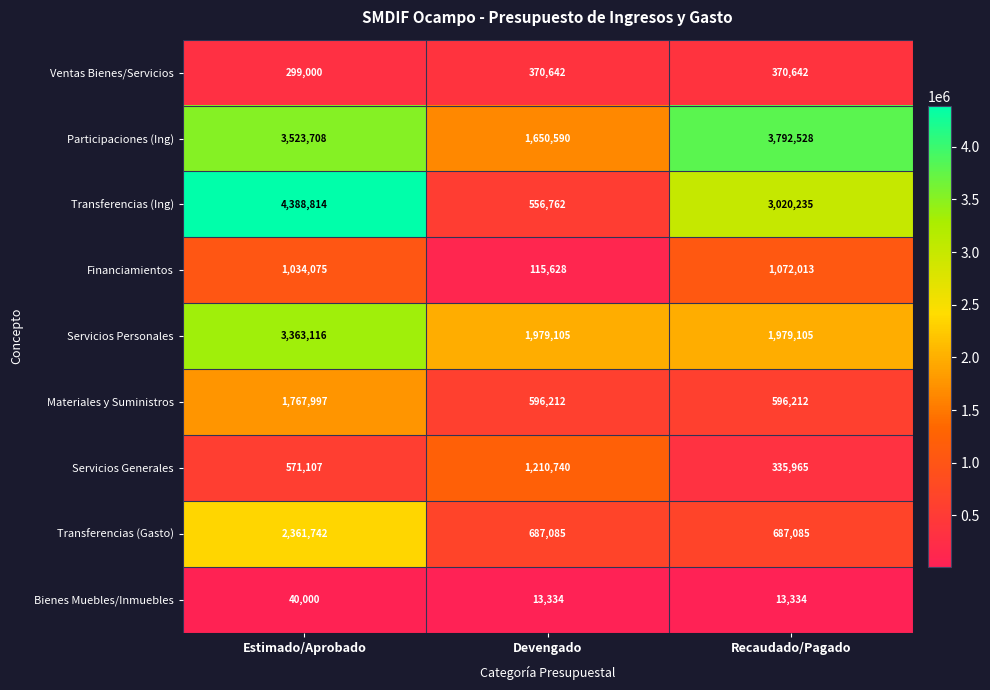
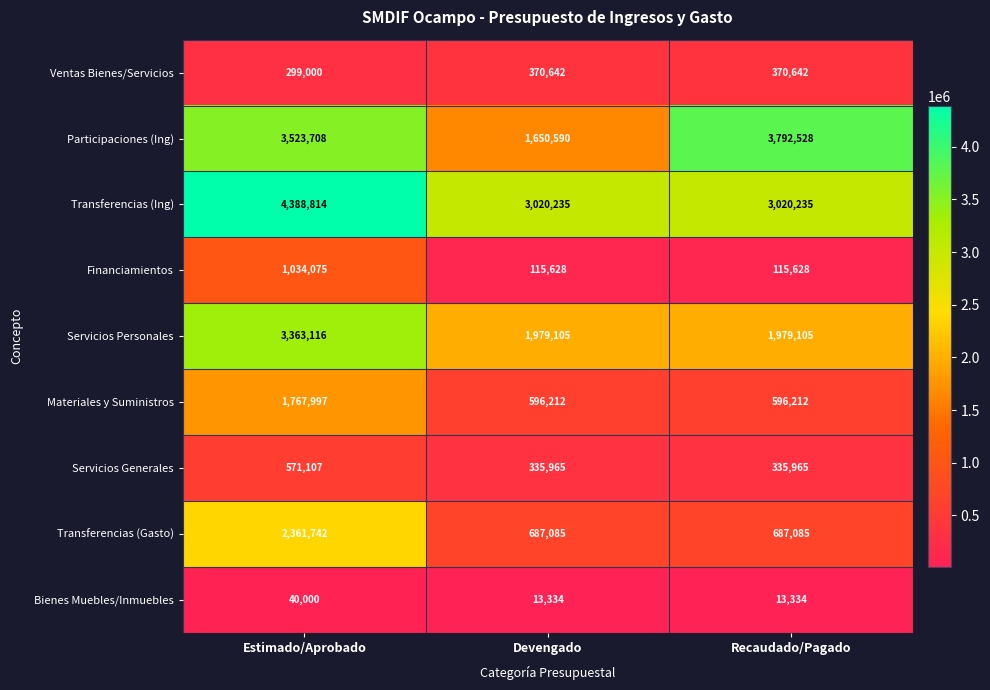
Transferencias (Ing), Devengado: 556,762 -> 3,020,235
Financiamientos, Recaudado/Pagado: 1,072,013 -> 115,628
Servicios Generales, Devengado: 1,210,740 -> 335,965
